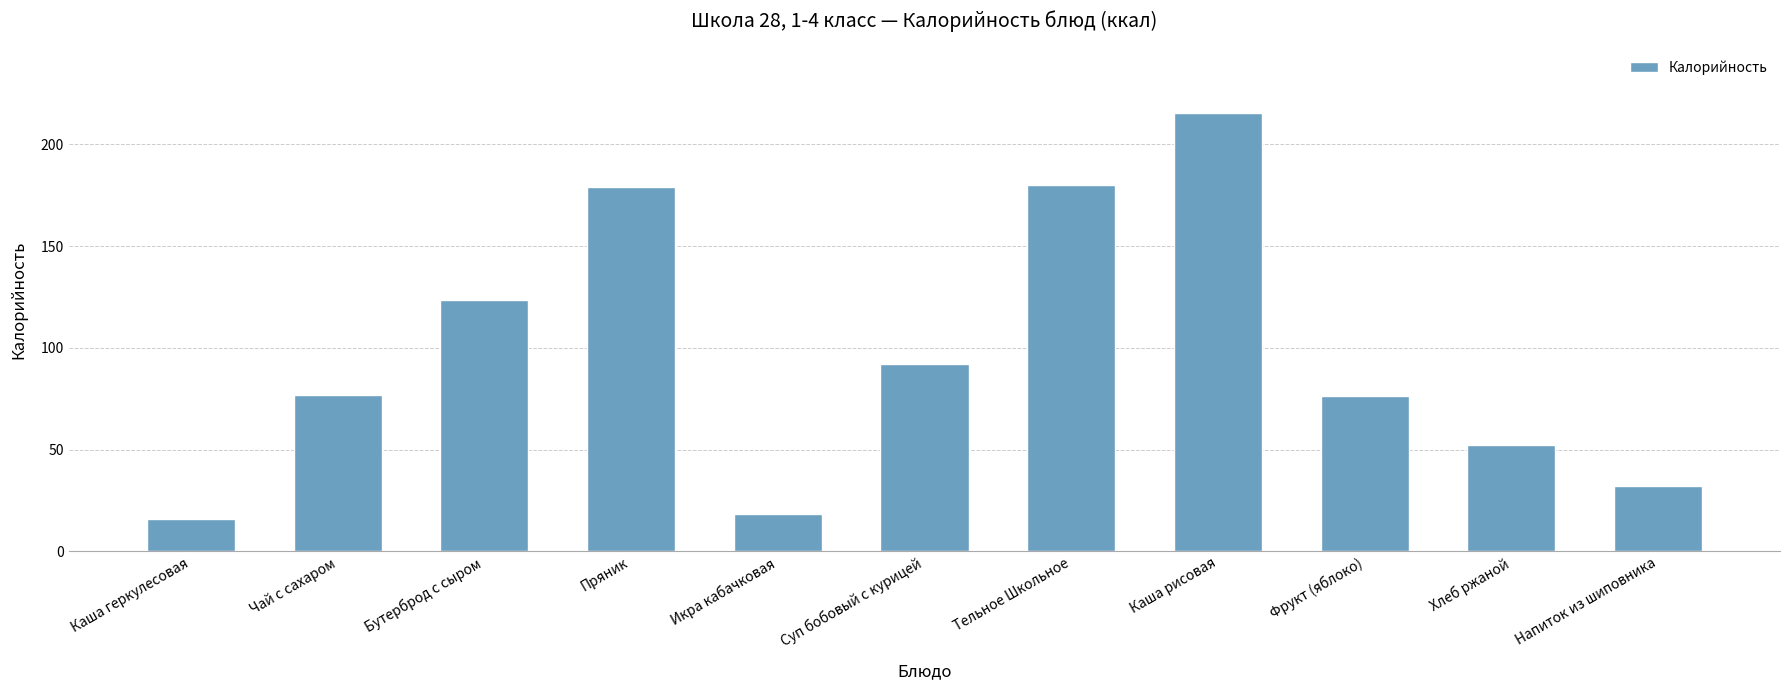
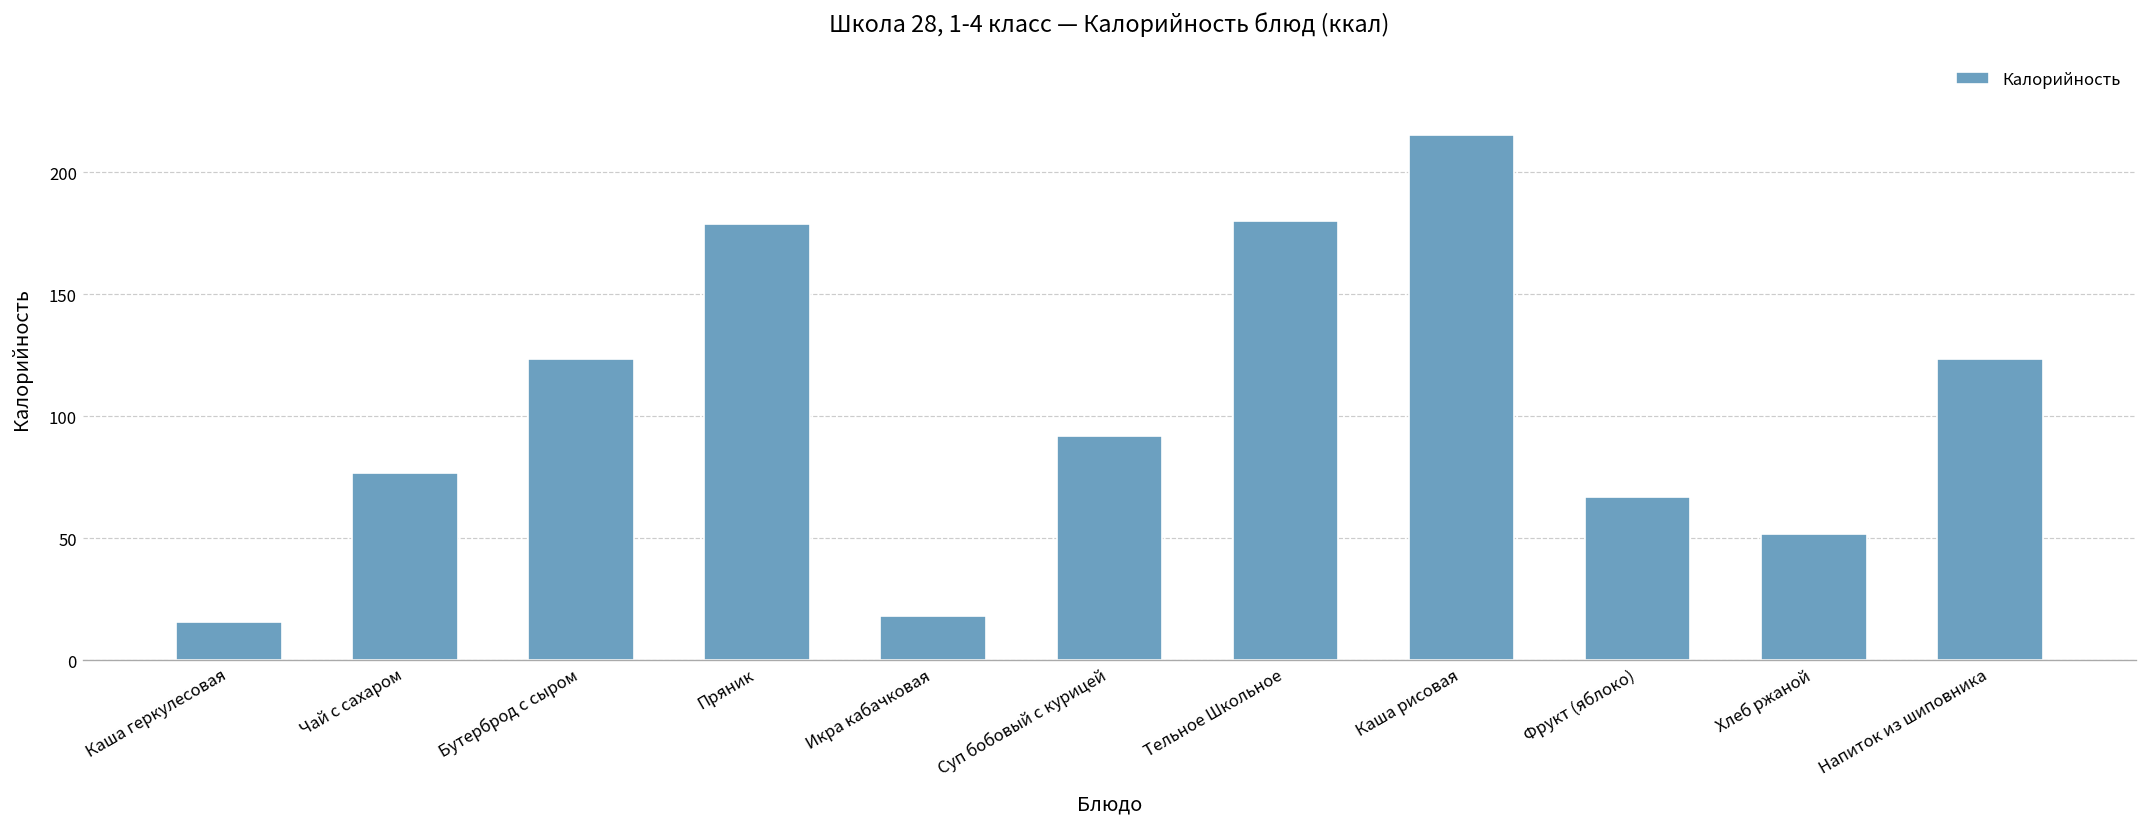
Фрукт (яблоко): 76 -> 67
Напиток из шиповника: 32 -> 124
